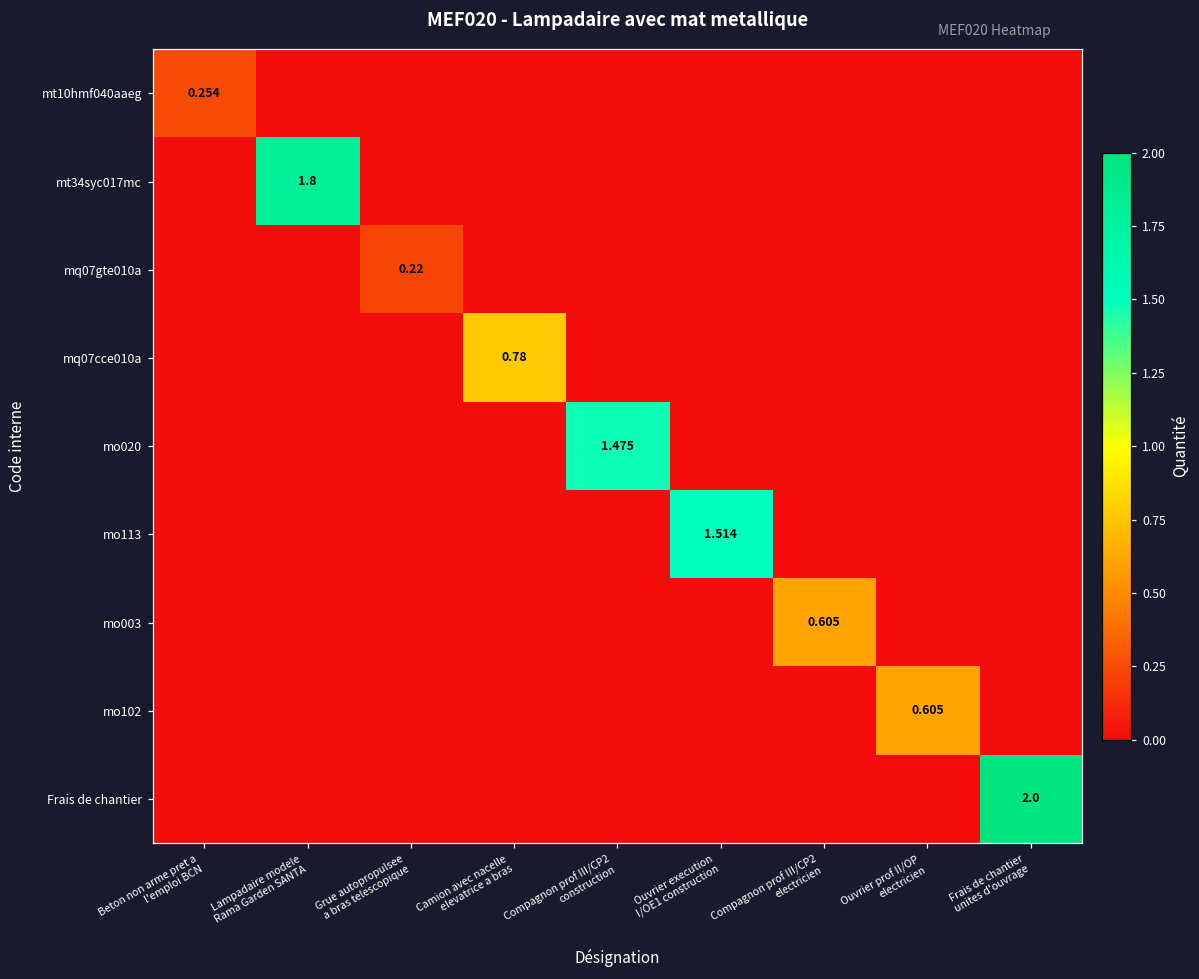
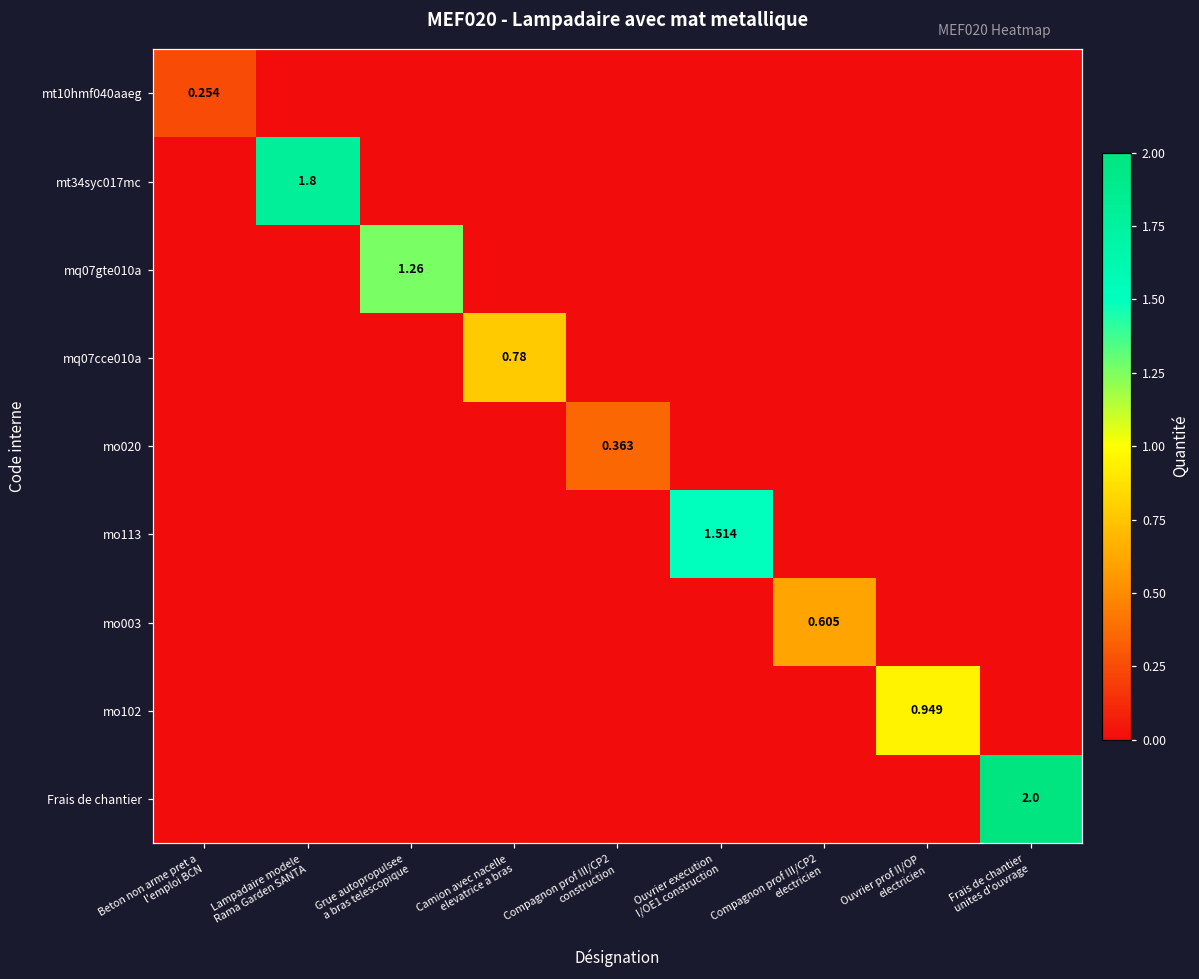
mq07gte010a, Grue autopropulsee a bras telescopique: 0.22 -> 1.26
mo020, Compagnon prof III/CP2 construction: 1.475 -> 0.363
mo102, Ouvrier prof II/OP electricien: 0.605 -> 0.949
